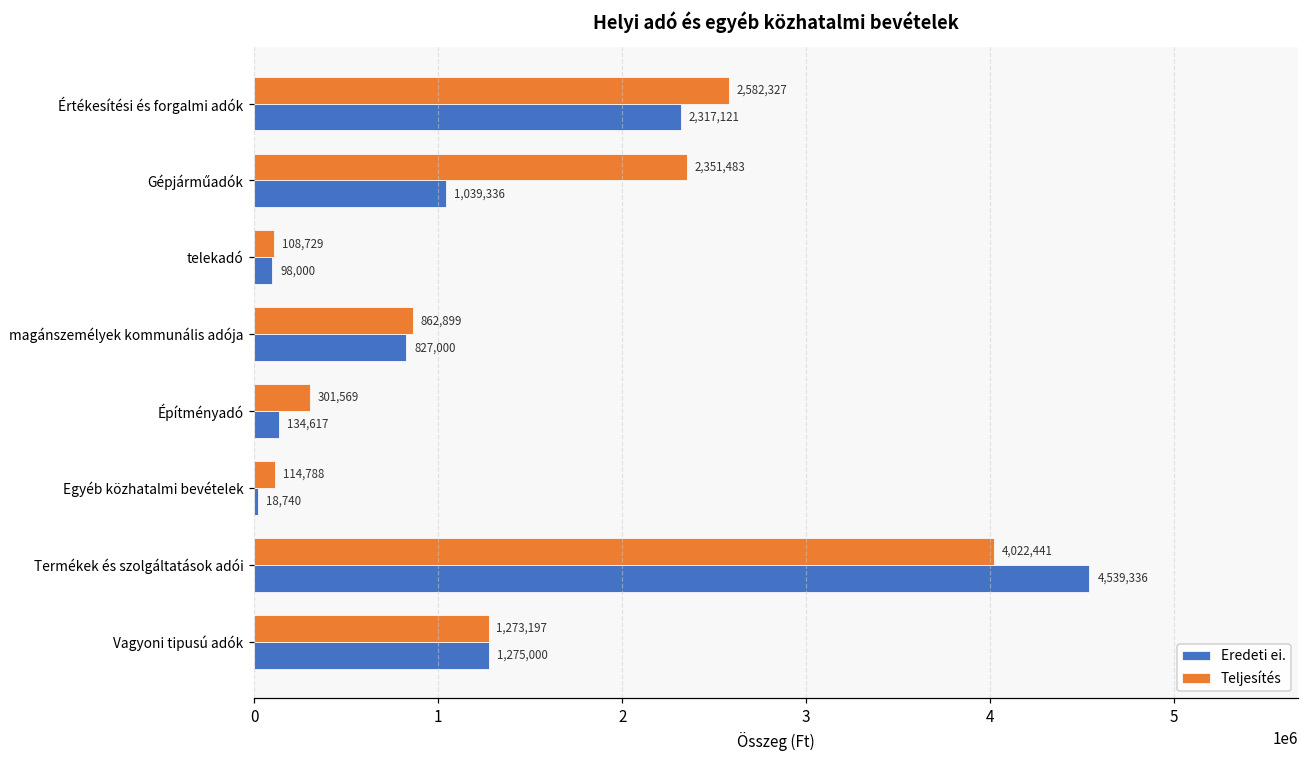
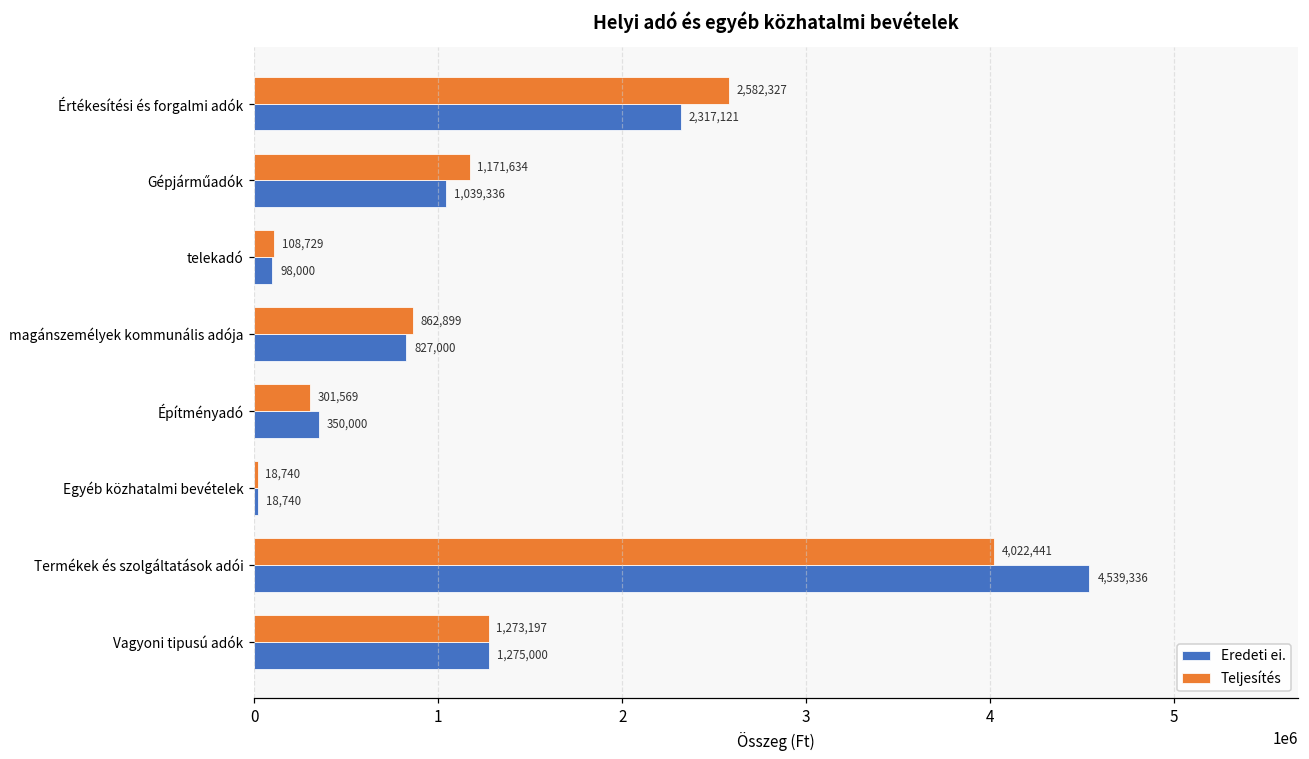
Teljesítés, Gépjárműadók: 2,351,483 -> 1,171,634
Eredeti ei., Építményadó: 134,617 -> 350,000
Teljesítés, Egyéb közhatalmi bevételek: 114,788 -> 18,740
